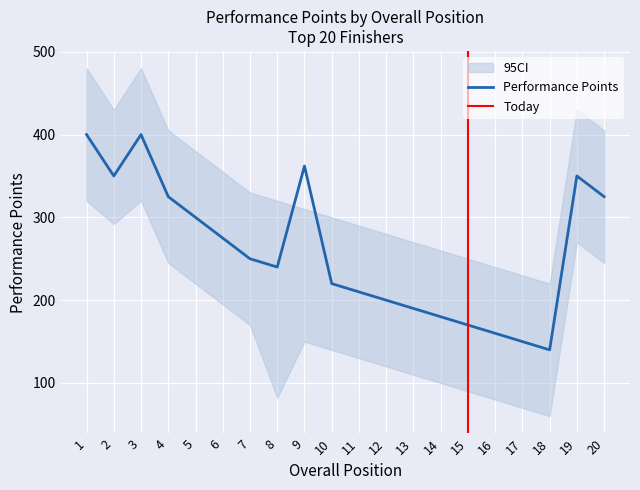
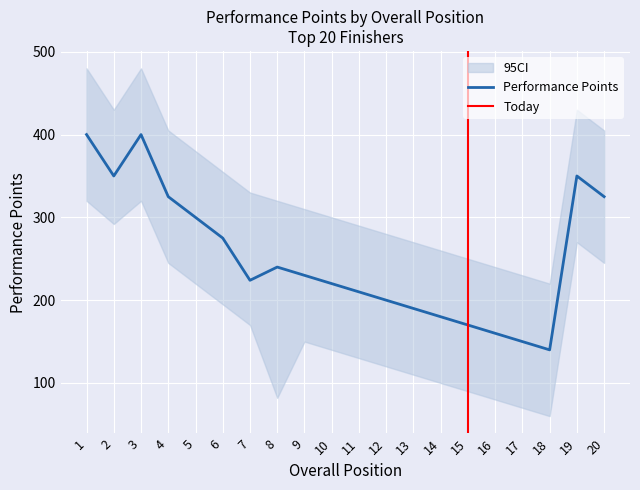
Performance Points, 7: 250 -> 220
Performance Points, 9: 360 -> 230
